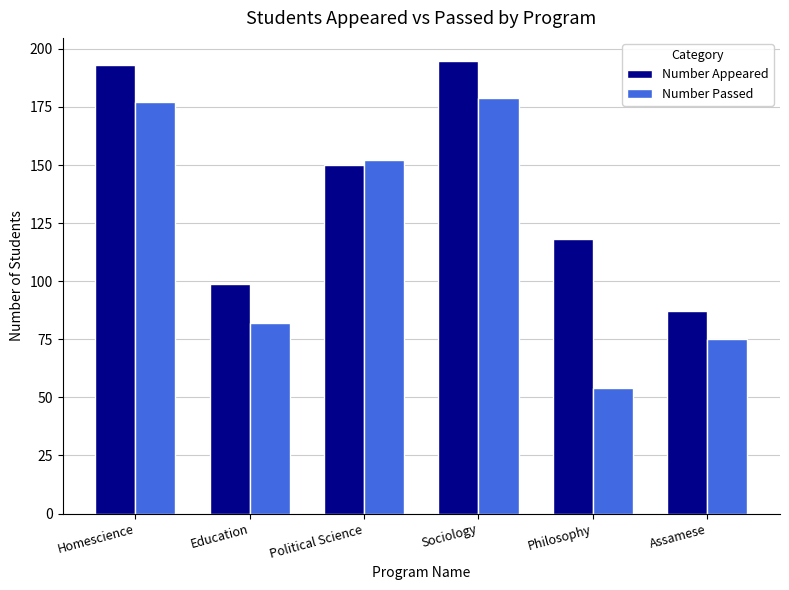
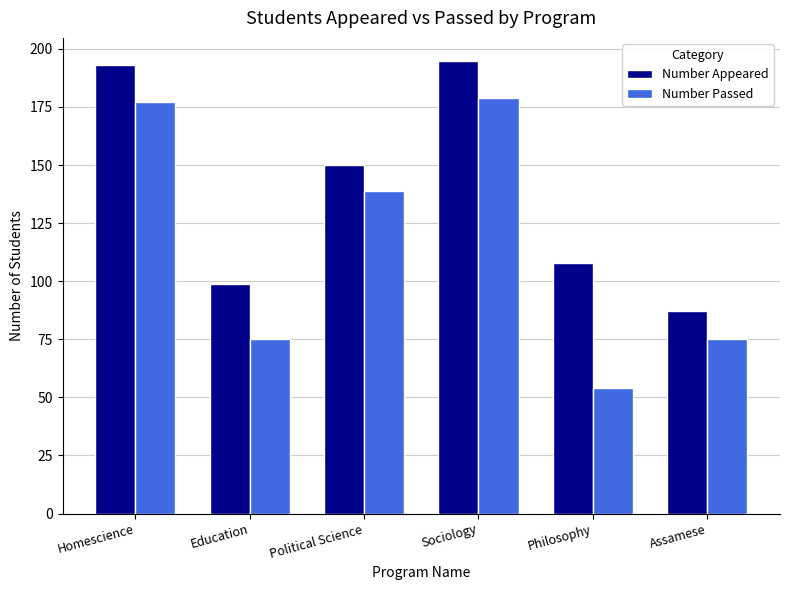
Number Passed, Education: 82 -> 75
Number Passed, Political Science: 152 -> 139
Number Appeared, Philosophy: 118 -> 108
